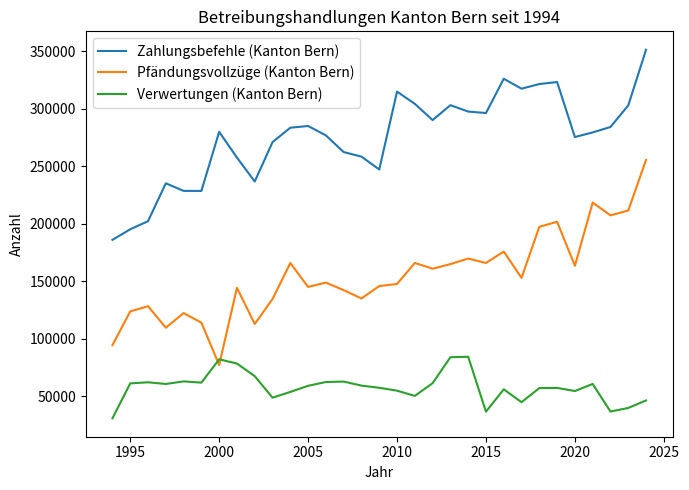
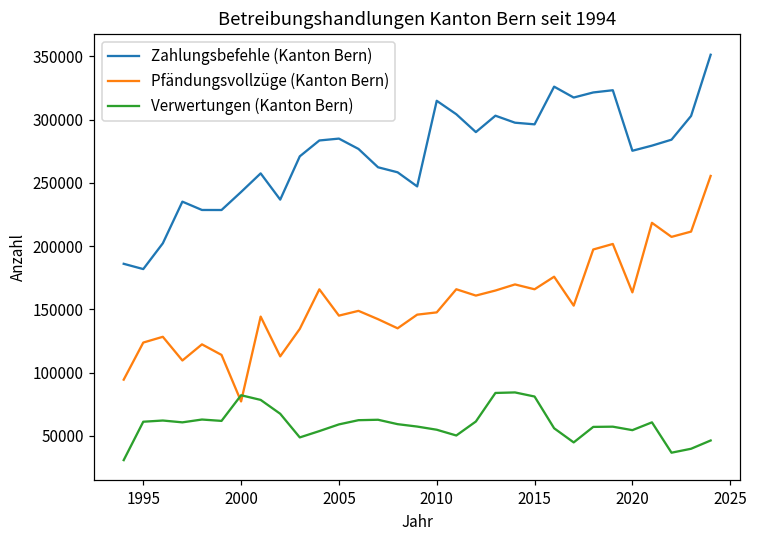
Zahlungsbefehle (Kanton Bern), 1995: 195000 -> 182000
Zahlungsbefehle (Kanton Bern), 2000: 280000 -> 243000
Verwertungen (Kanton Bern), 2015: 36000 -> 81000
